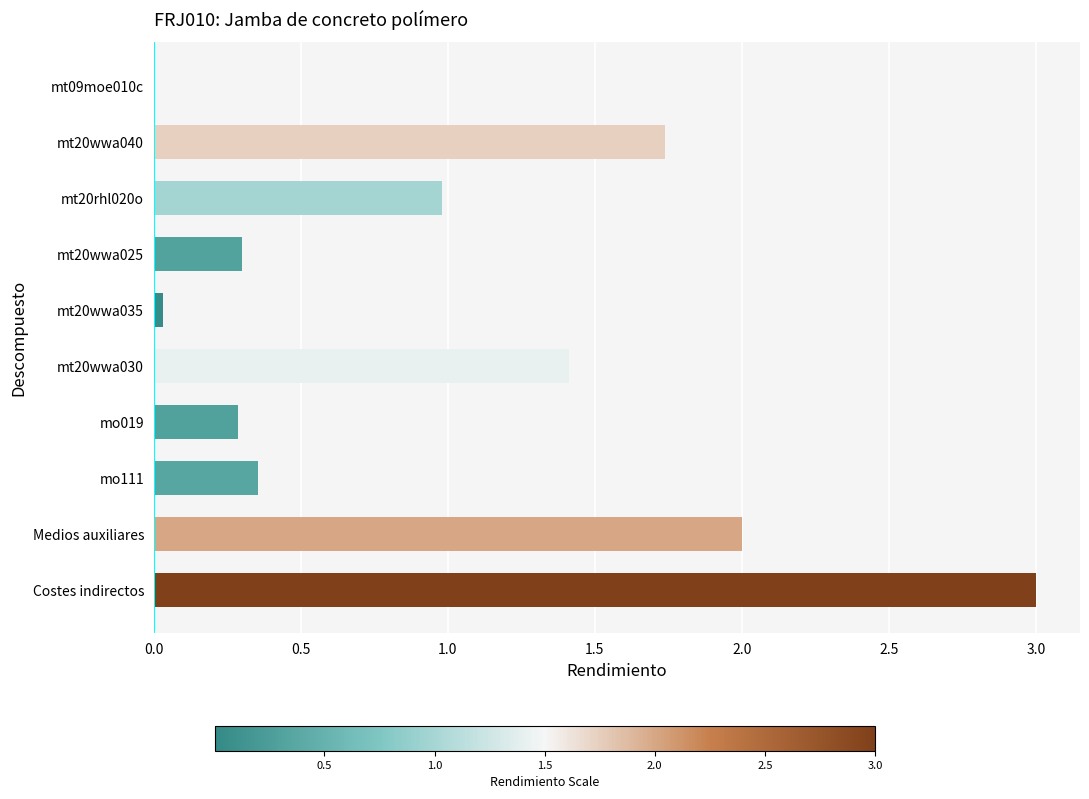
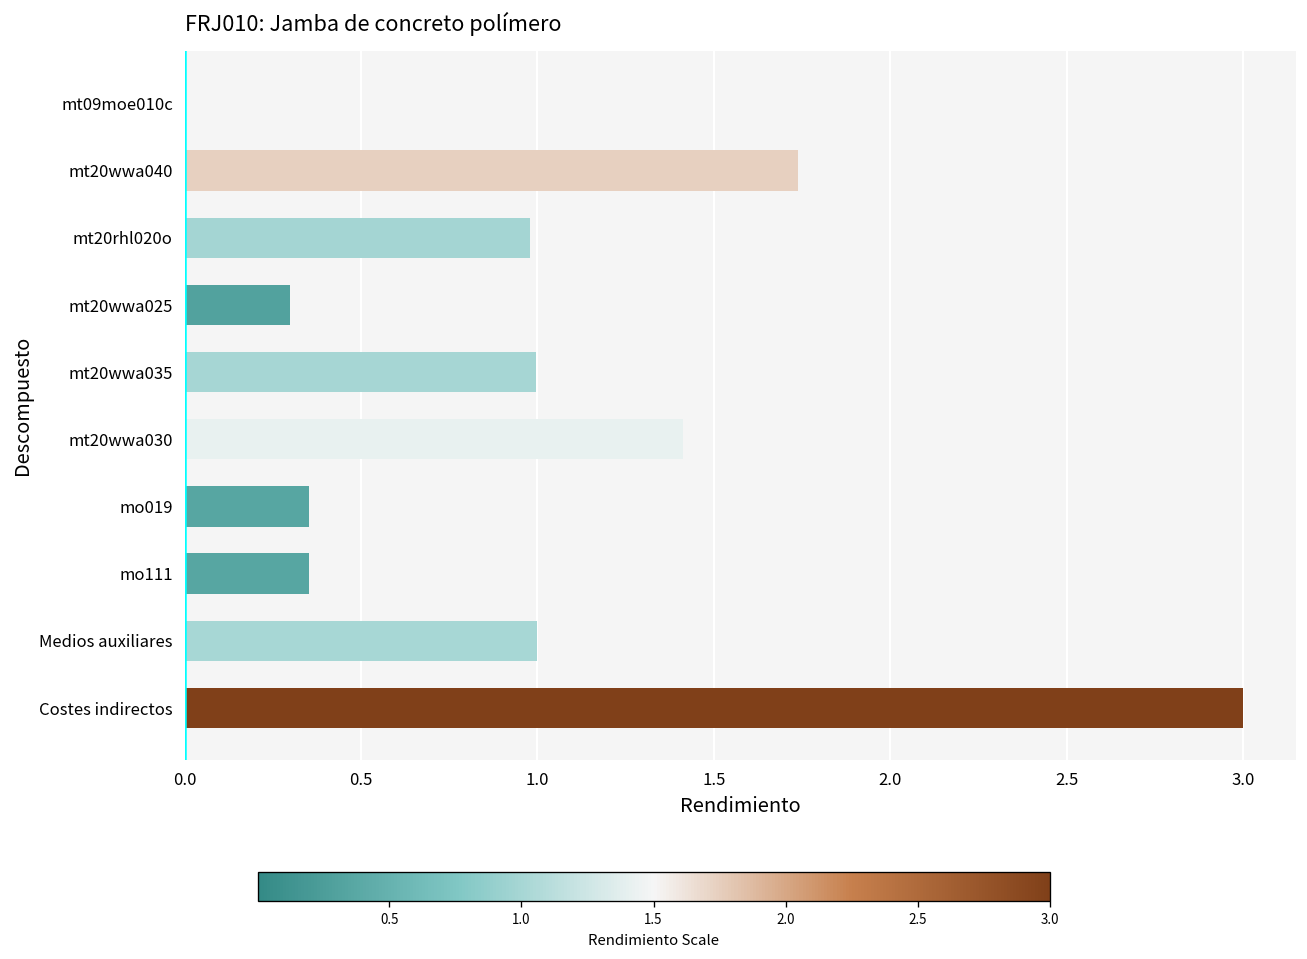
mt20wwa035: 0.03 -> 1.00
mo019: 0.29 -> 0.35
Medios auxiliares: 2 -> 1
